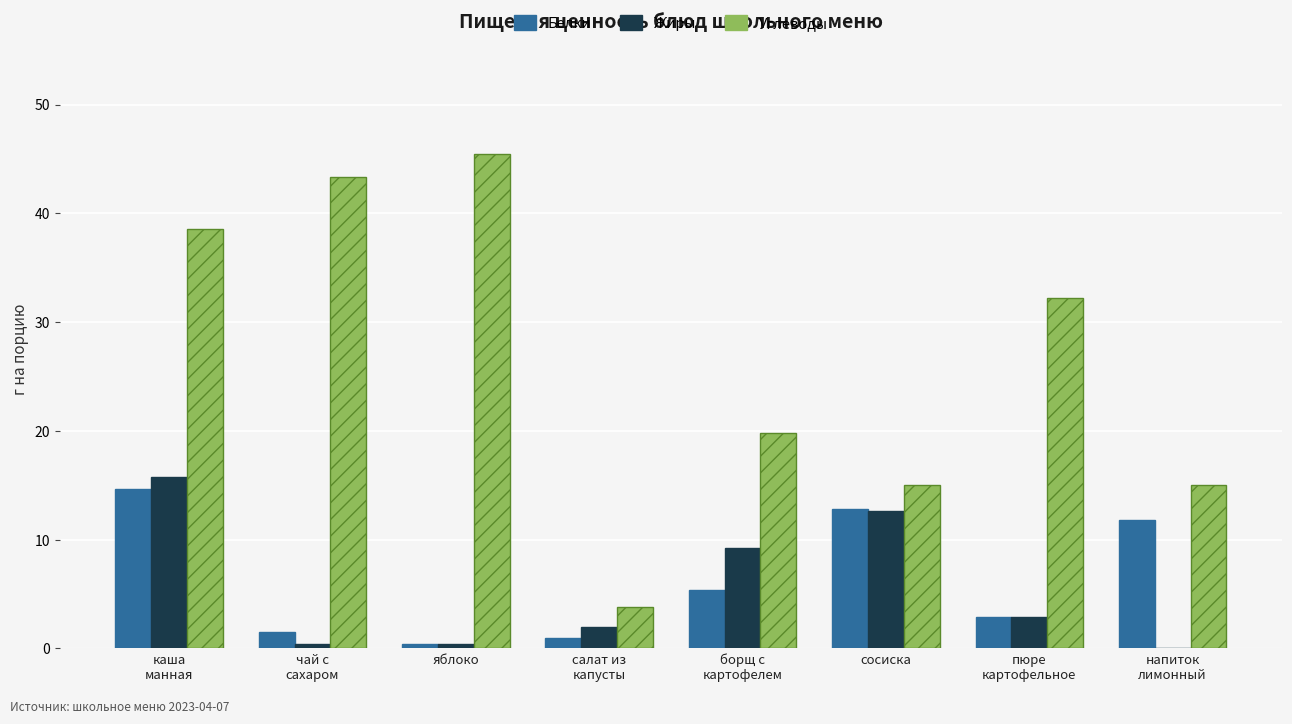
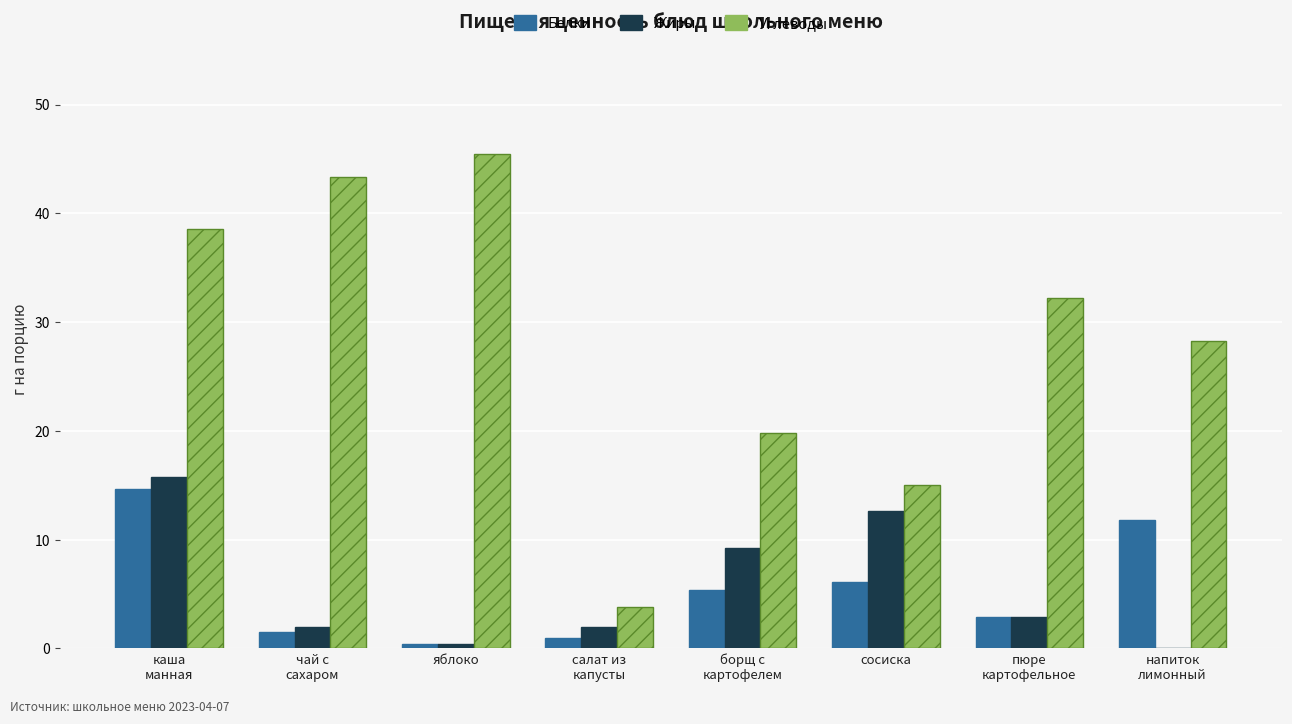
Жиры, чай с сахаром: 0.4 -> 2.0
Белки, сосиска: 12.8 -> 6.1
Углеводы, напиток лимонный: 15.0 -> 28.3
